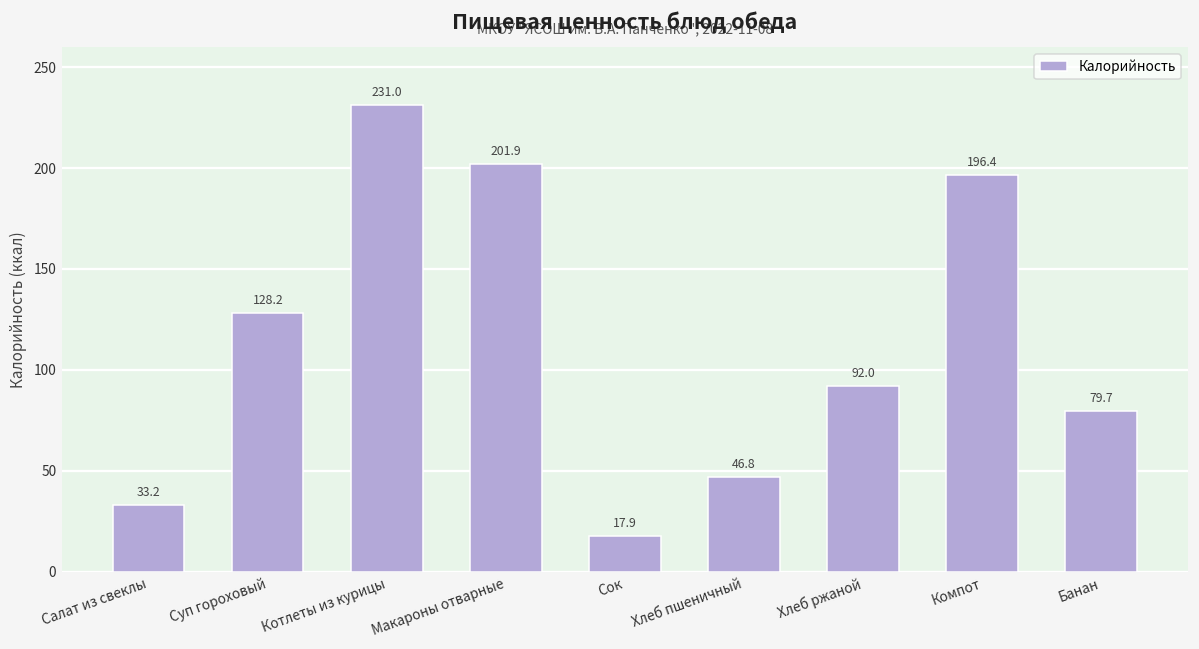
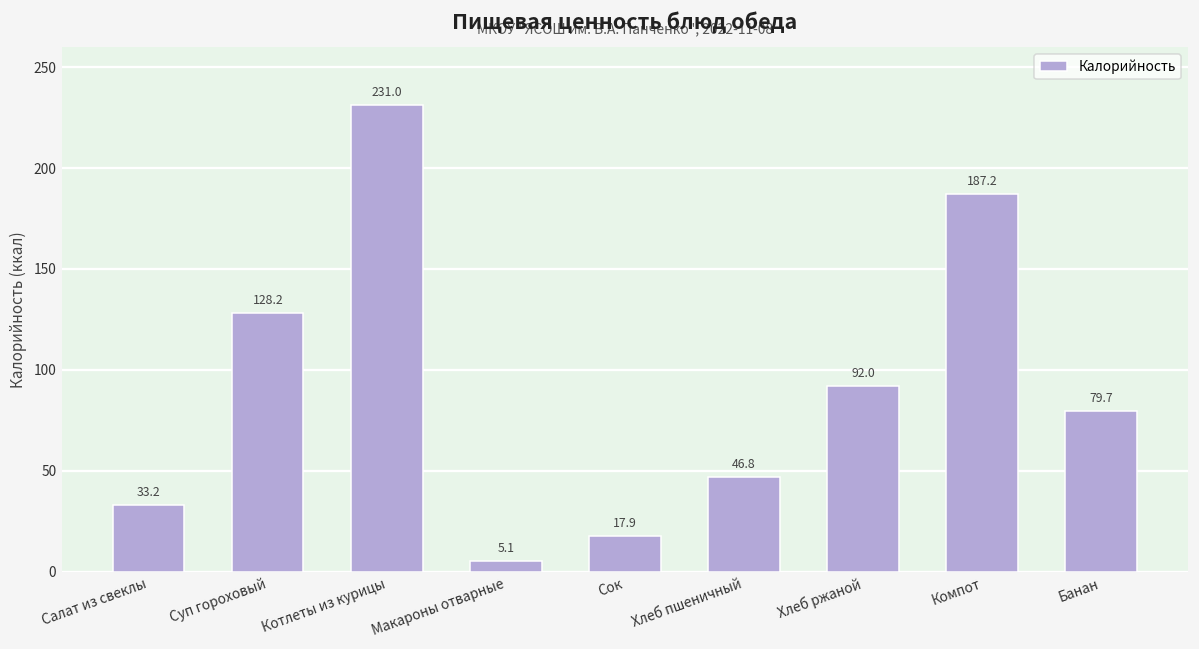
Макароны отварные: 201.9 -> 5.1
Компот: 196.4 -> 187.2
